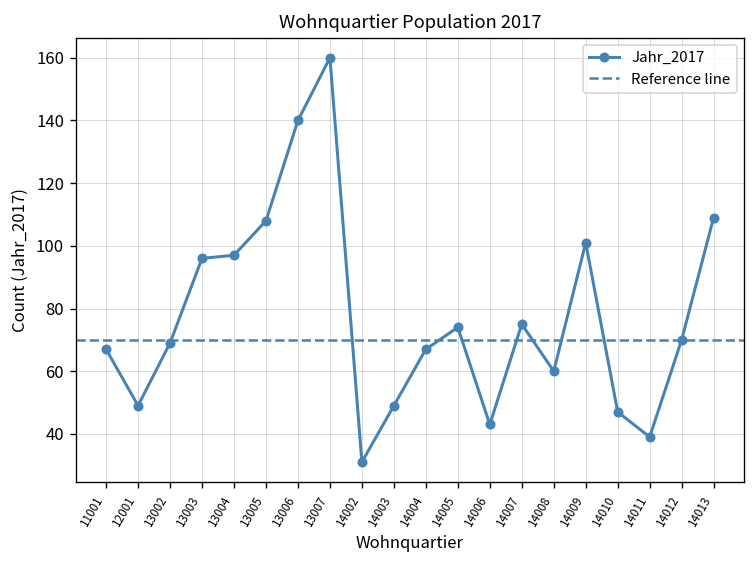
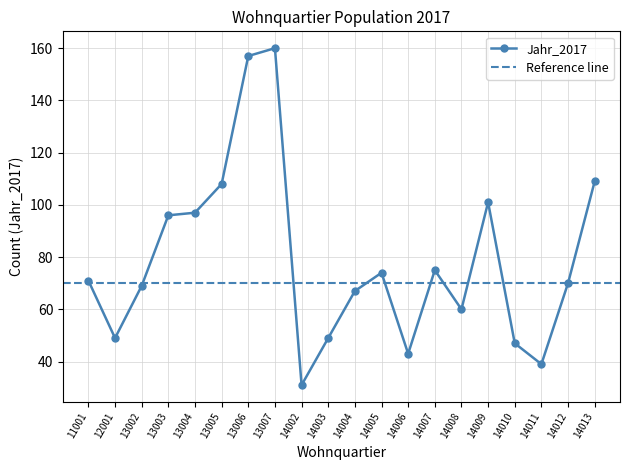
11001: 67 -> 71
13006: 140 -> 157
